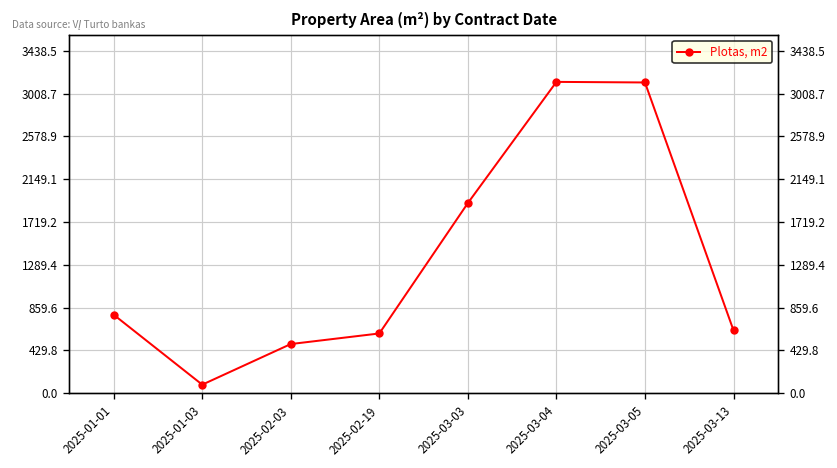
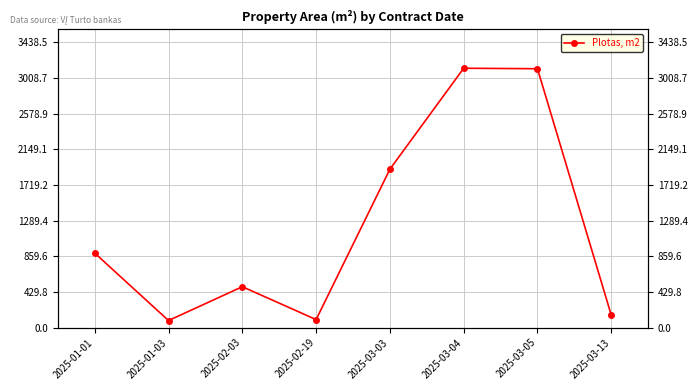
2025-01-01: 800 -> 900
2025-02-19: 600 -> 100
2025-03-13: 600 -> 200
